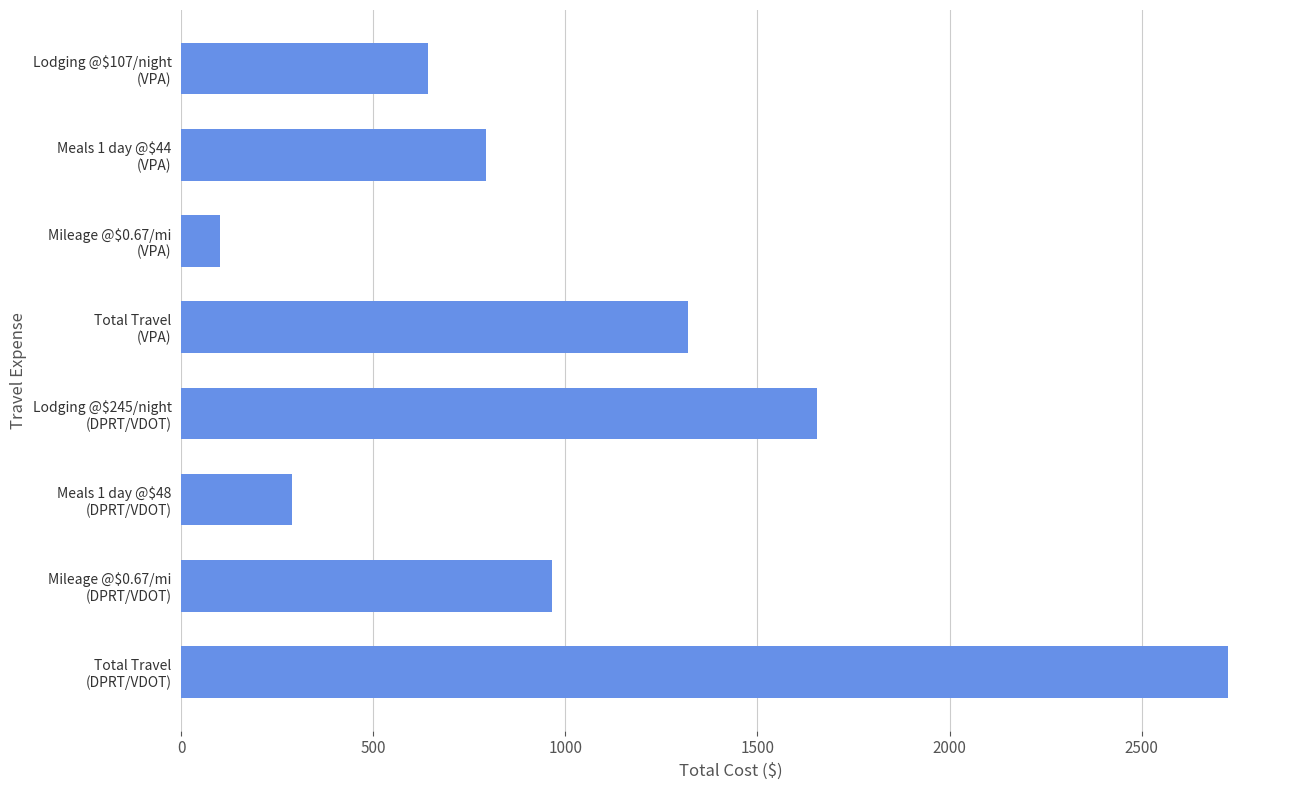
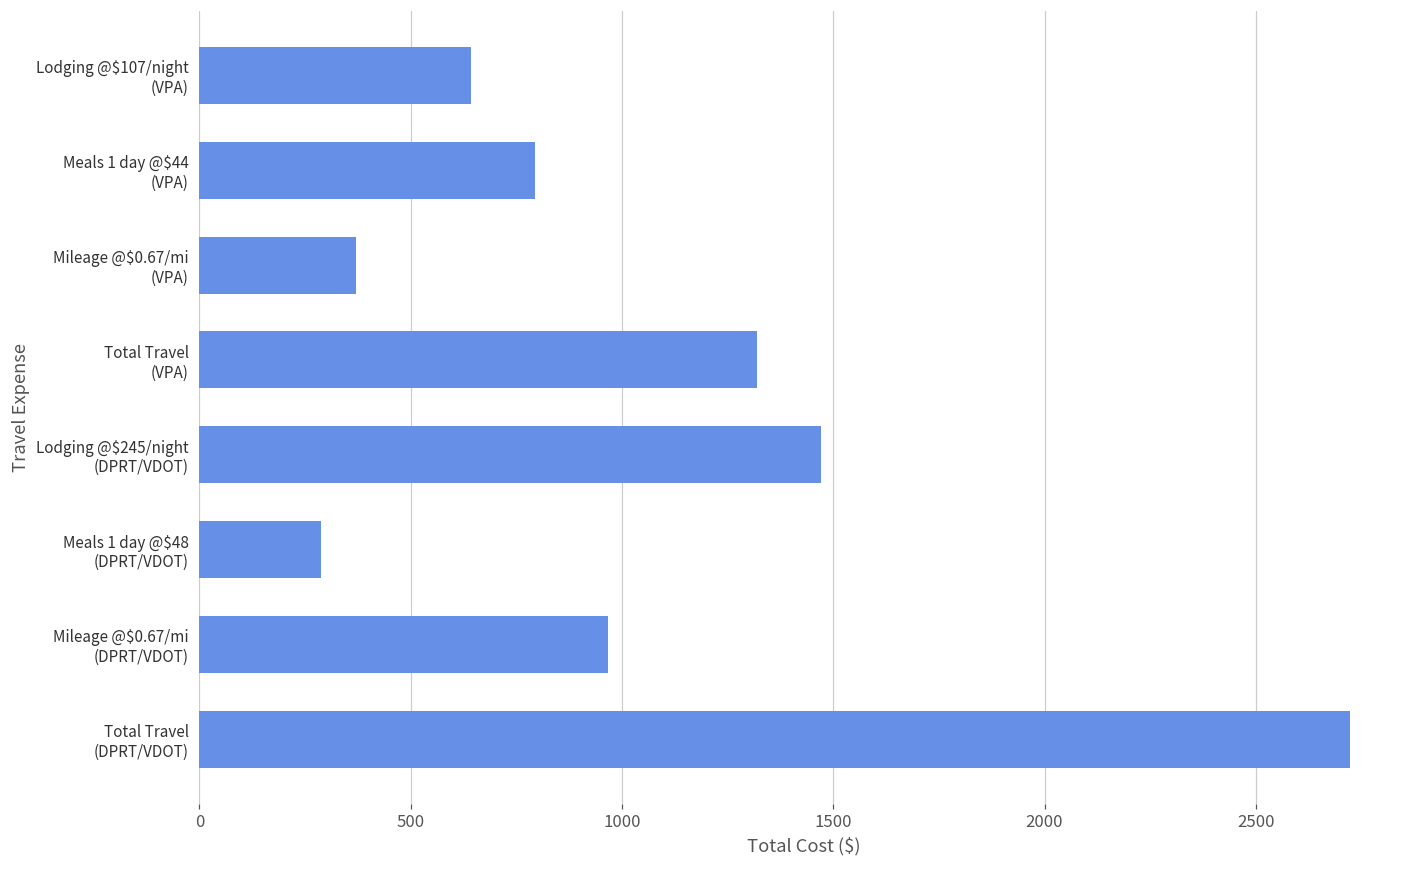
Mileage @$0.67/mi (VPA): 100 -> 370
Lodging @$245/night (DPRT/VDOT): 1650 -> 1470
